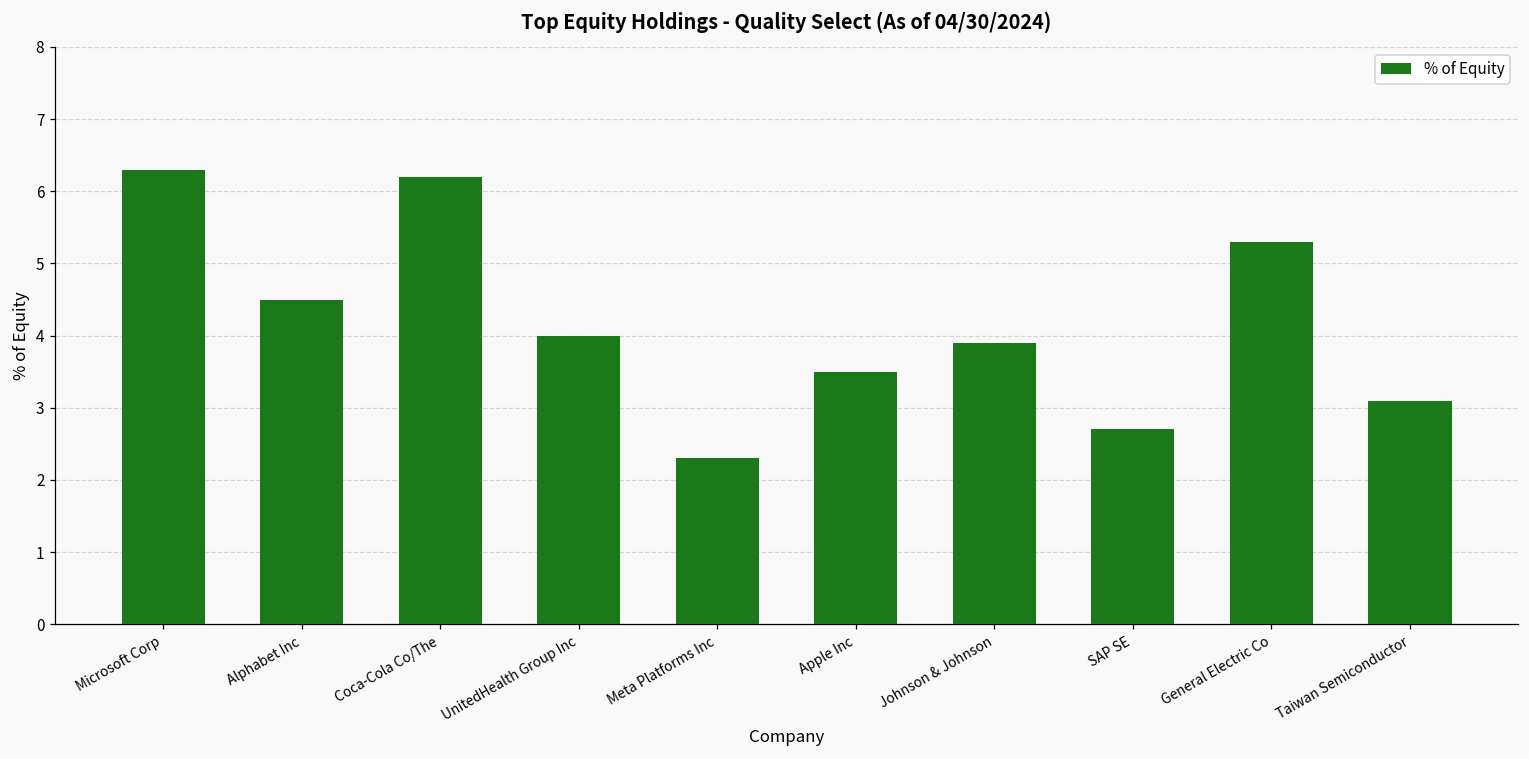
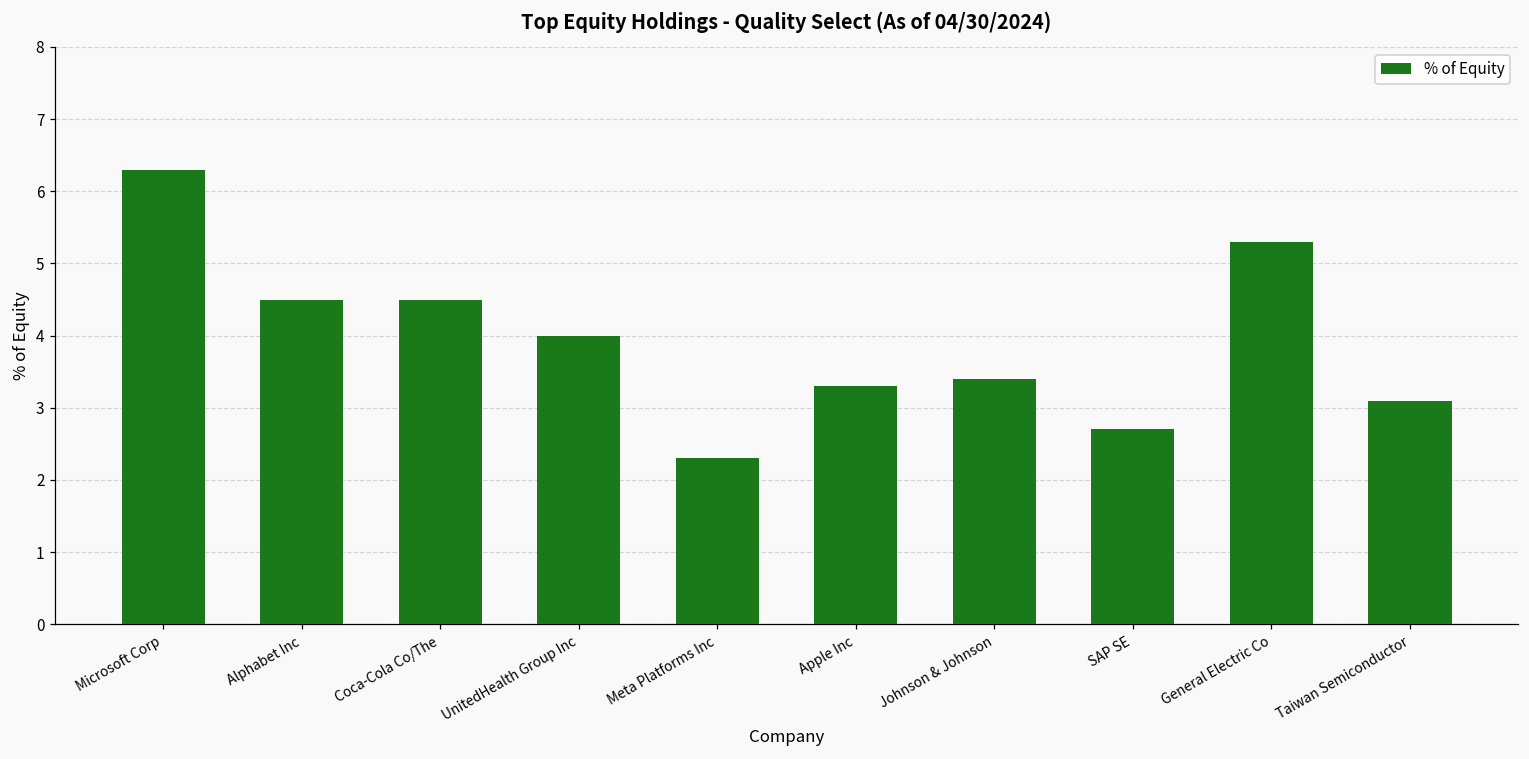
Coca-Cola Co/The: 6.2 -> 4.5
Apple Inc: 3.5 -> 3.3
Johnson & Johnson: 3.9 -> 3.4
